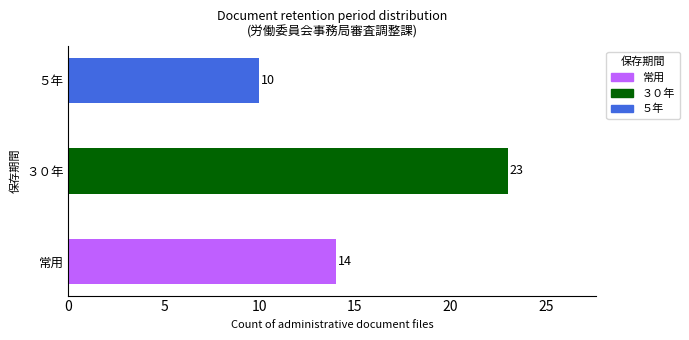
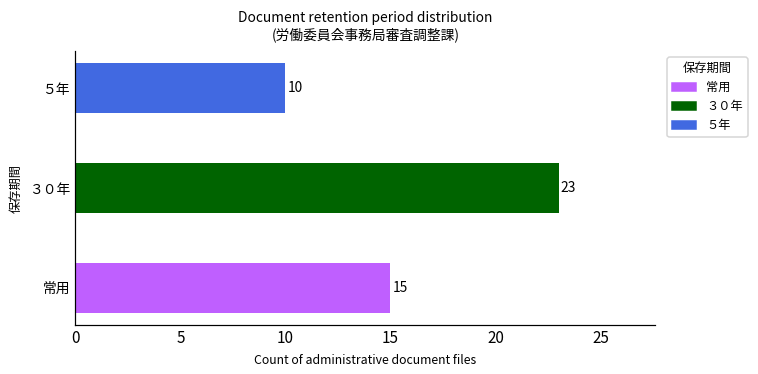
常用: 14 -> 15
